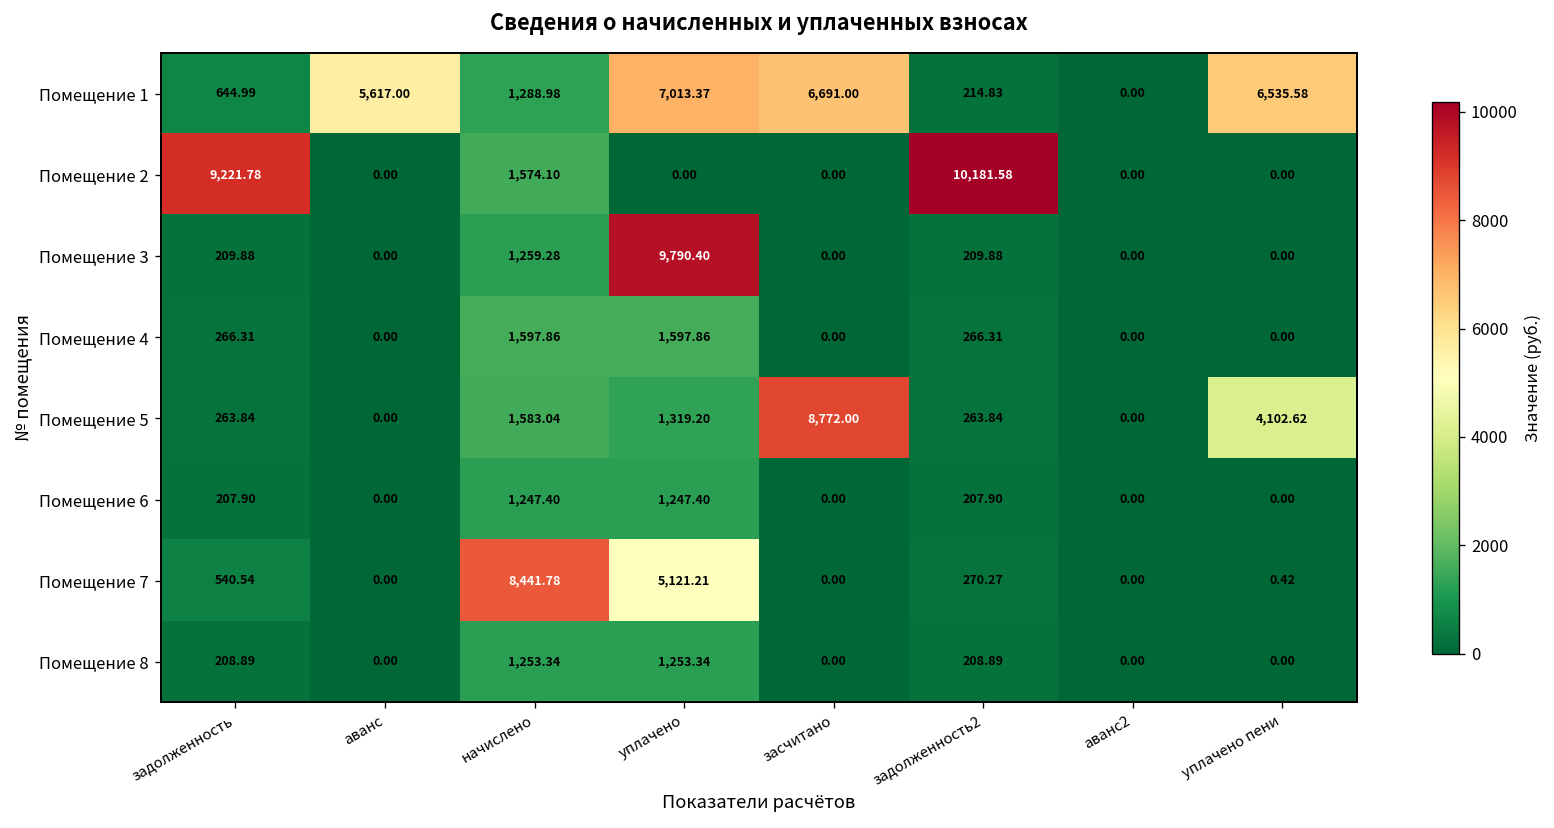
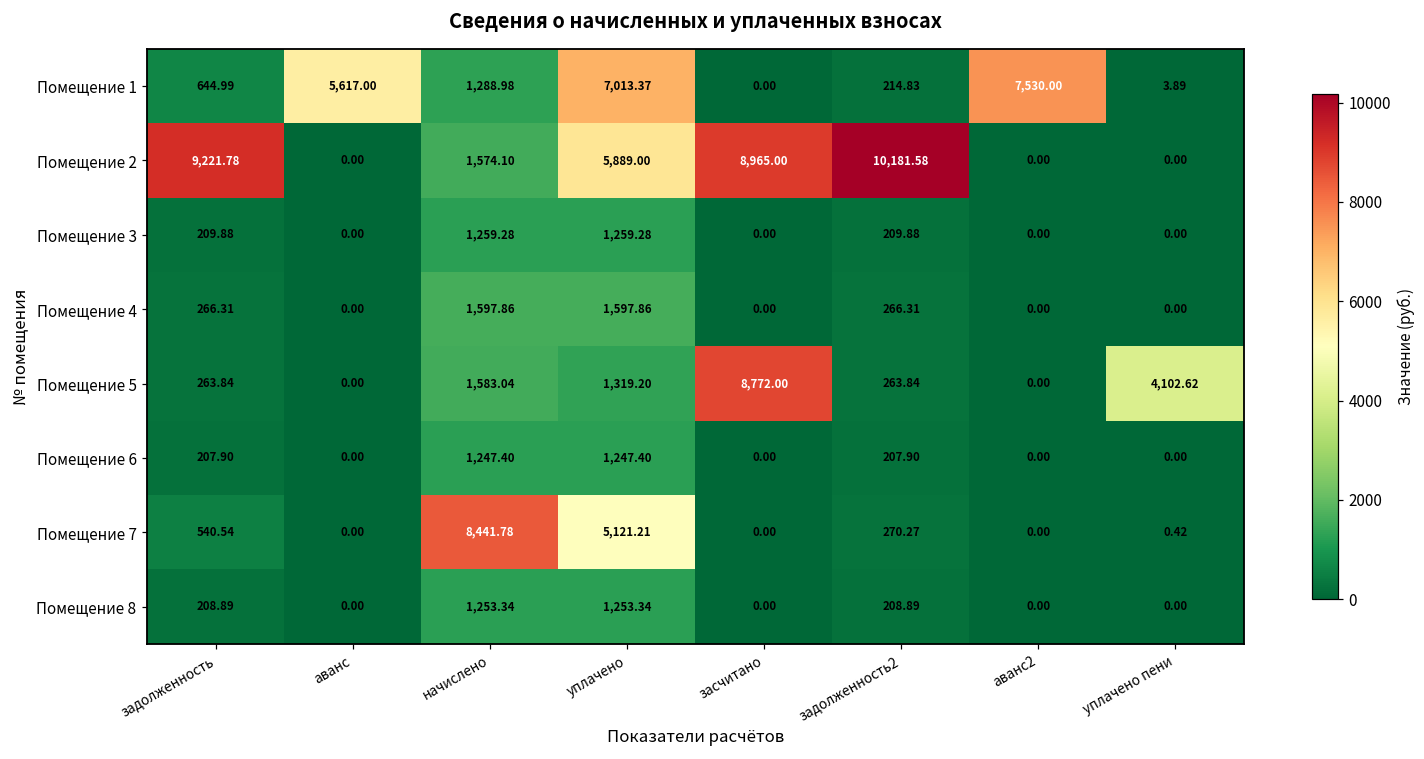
Помещение 1, засчитано: 6,691.00 -> 0.00
Помещение 1, аванс2: 0.00 -> 7,530.00
Помещение 1, уплачено пени: 6,535.58 -> 3.89
Помещение 2, уплачено: 0.00 -> 5,889.00
Помещение 2, засчитано: 0.00 -> 8,965.00
Помещение 3, уплачено: 9,790.40 -> 1,259.28
